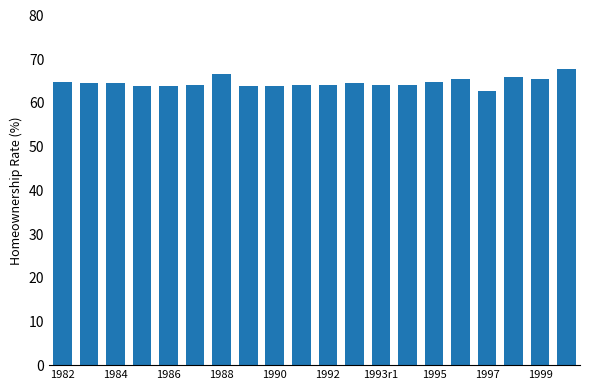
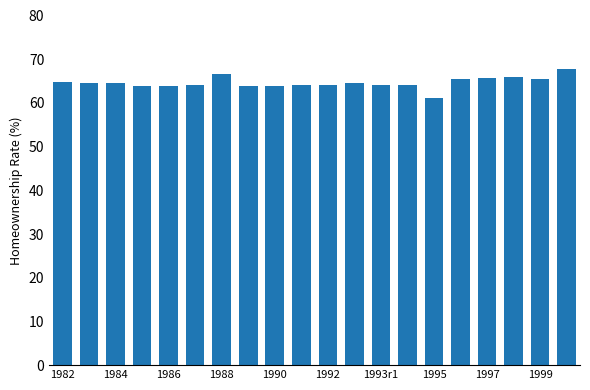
1995: 65 -> 61
1997: 63 -> 66
